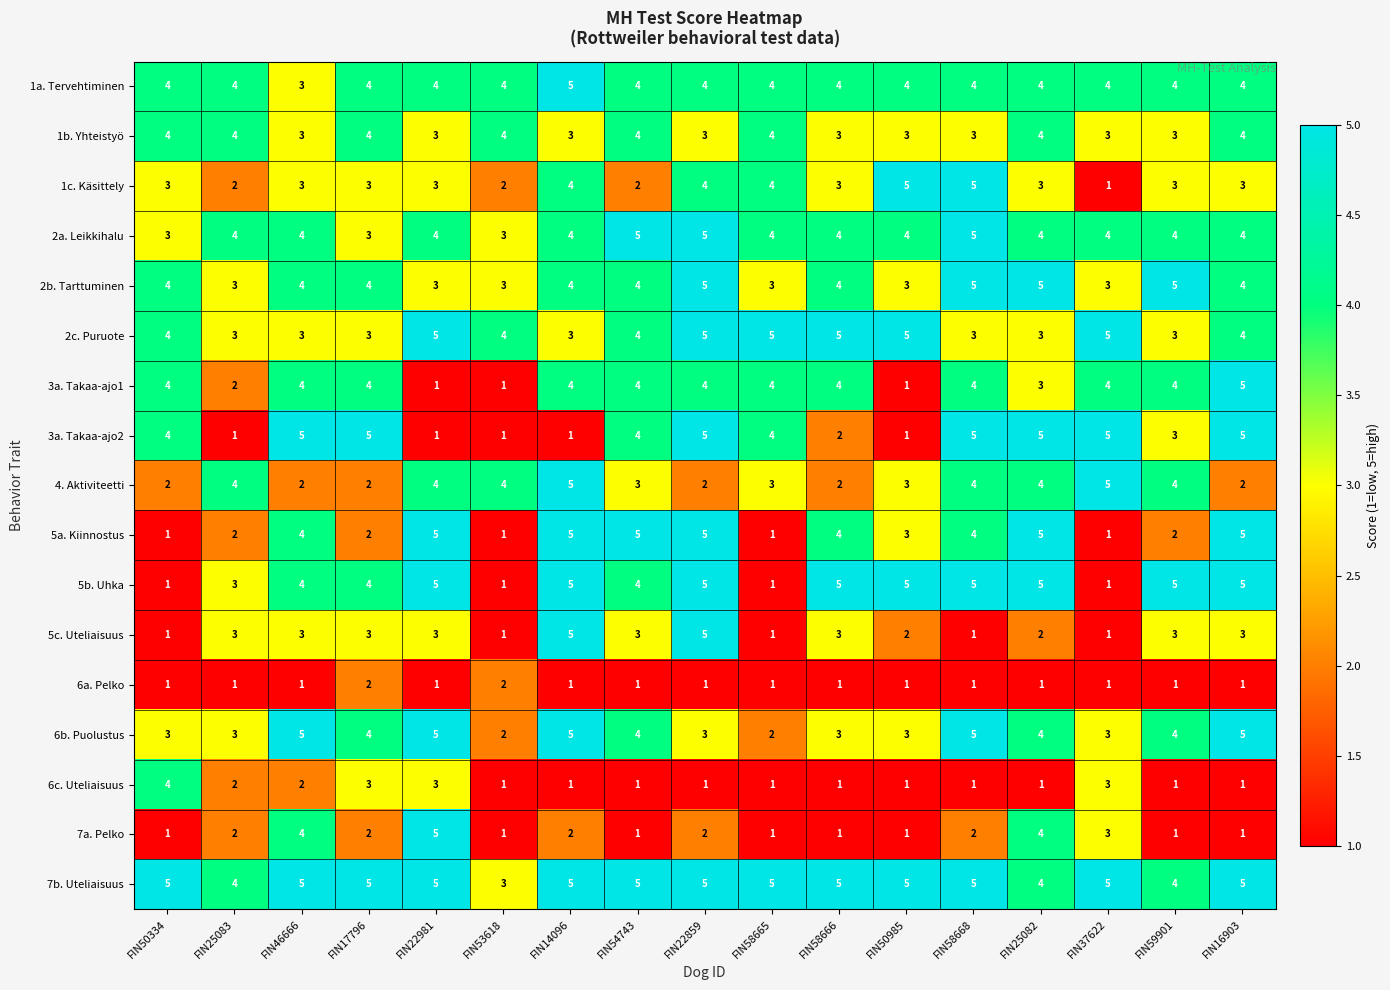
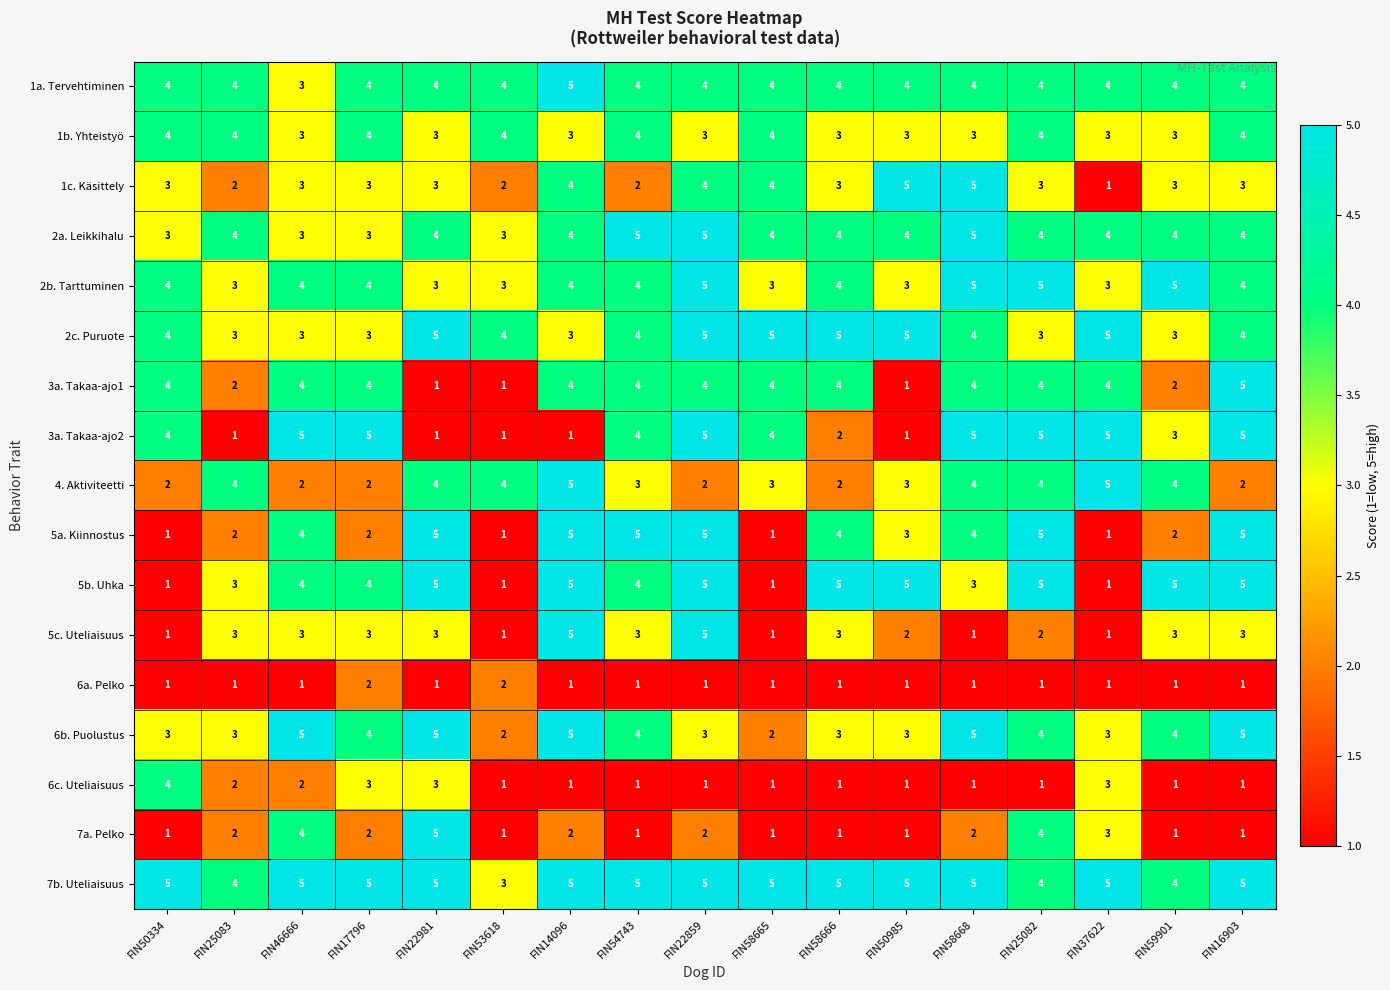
2a. Leikkihalu, FIN46666: 4 -> 3
2c. Puruote, FIN58668: 3 -> 4
3a. Takaa-ajo1, FIN25082: 3 -> 4
3a. Takaa-ajo1, FIN59901: 4 -> 2
5b. Uhka, FIN58668: 5 -> 3
